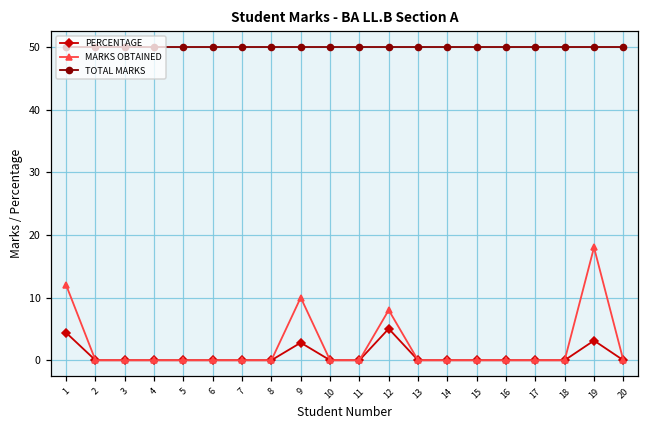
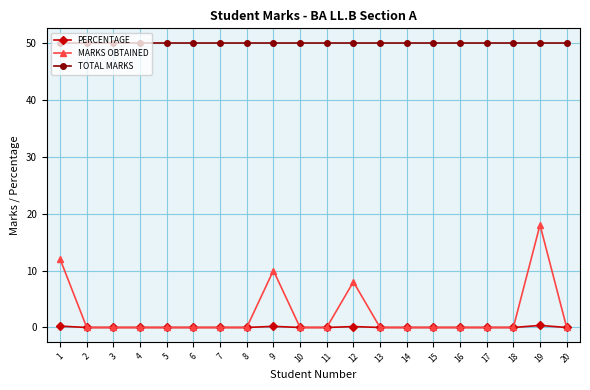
PERCENTAGE, 1: 4 -> 0
PERCENTAGE, 9: 3 -> 0
PERCENTAGE, 12: 5 -> 0
PERCENTAGE, 19: 3 -> 0
